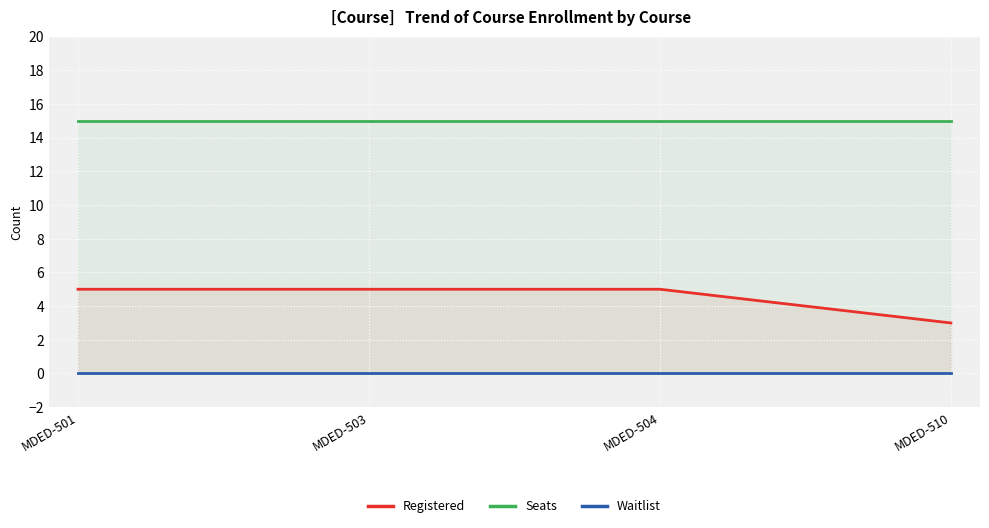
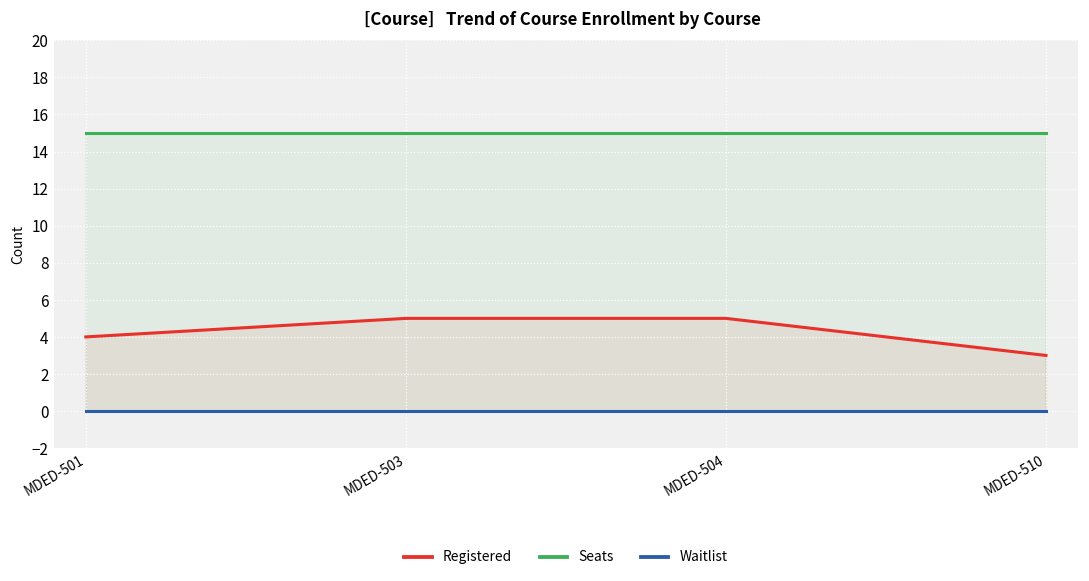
Registered, MDED-501: 5 -> 4
